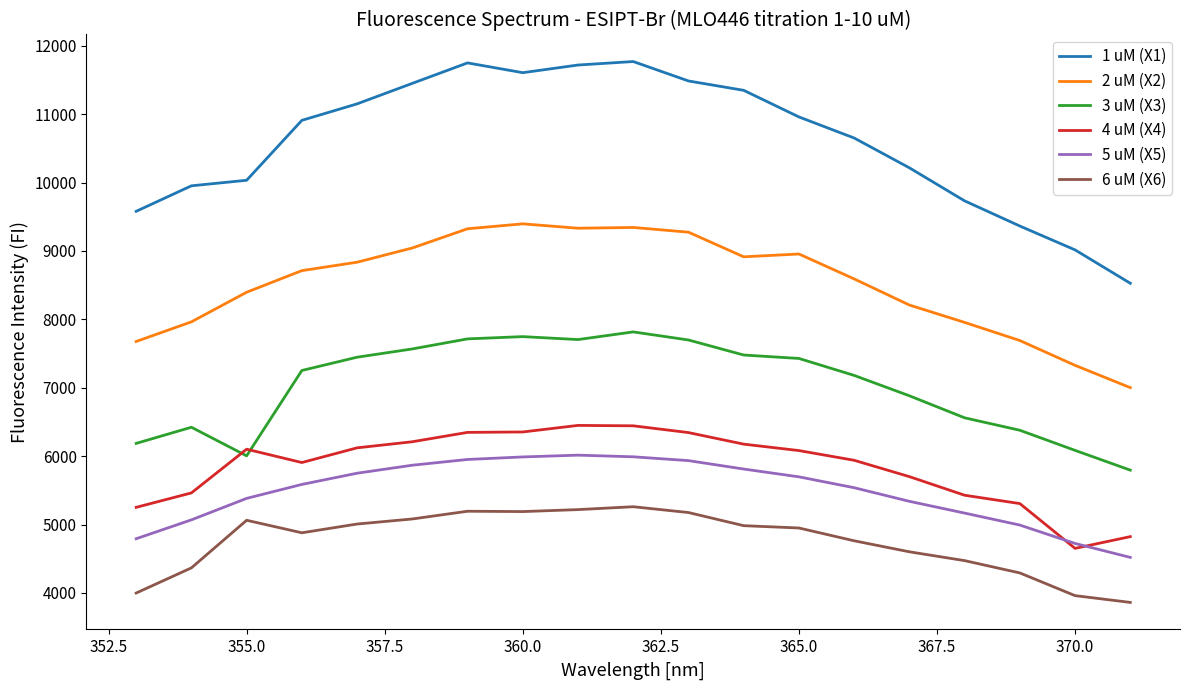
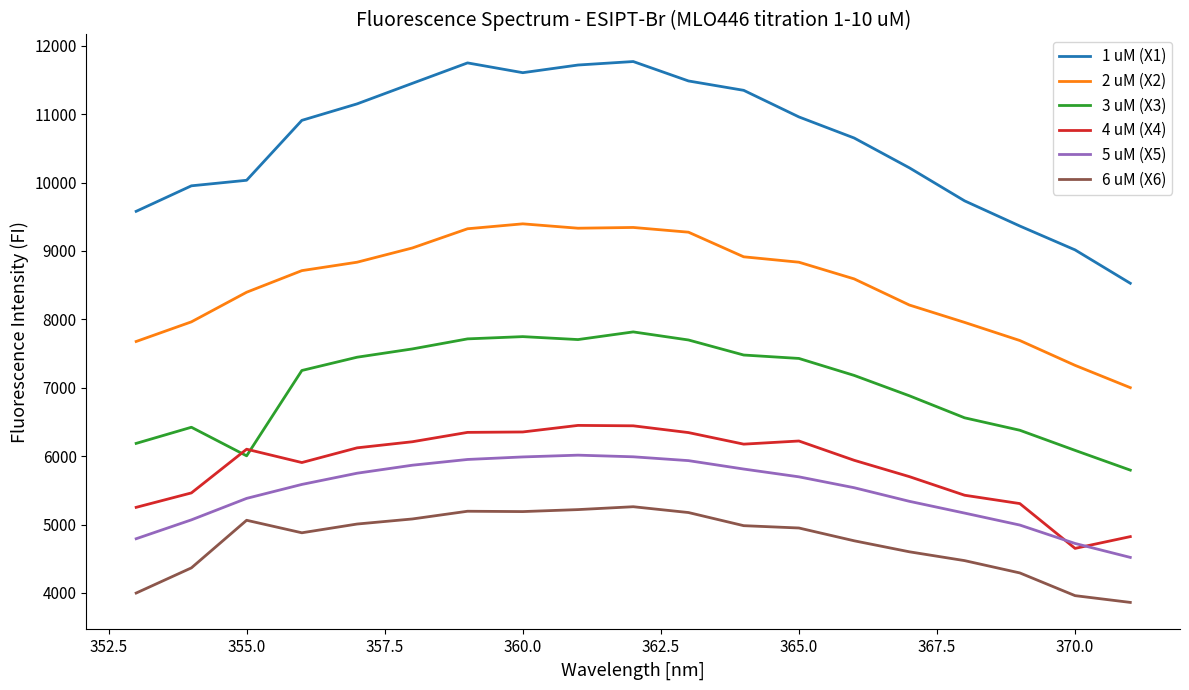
2 uM (X2), 365.0: 9000 -> 8800
4 uM (X4), 365.0: 6100 -> 6200
